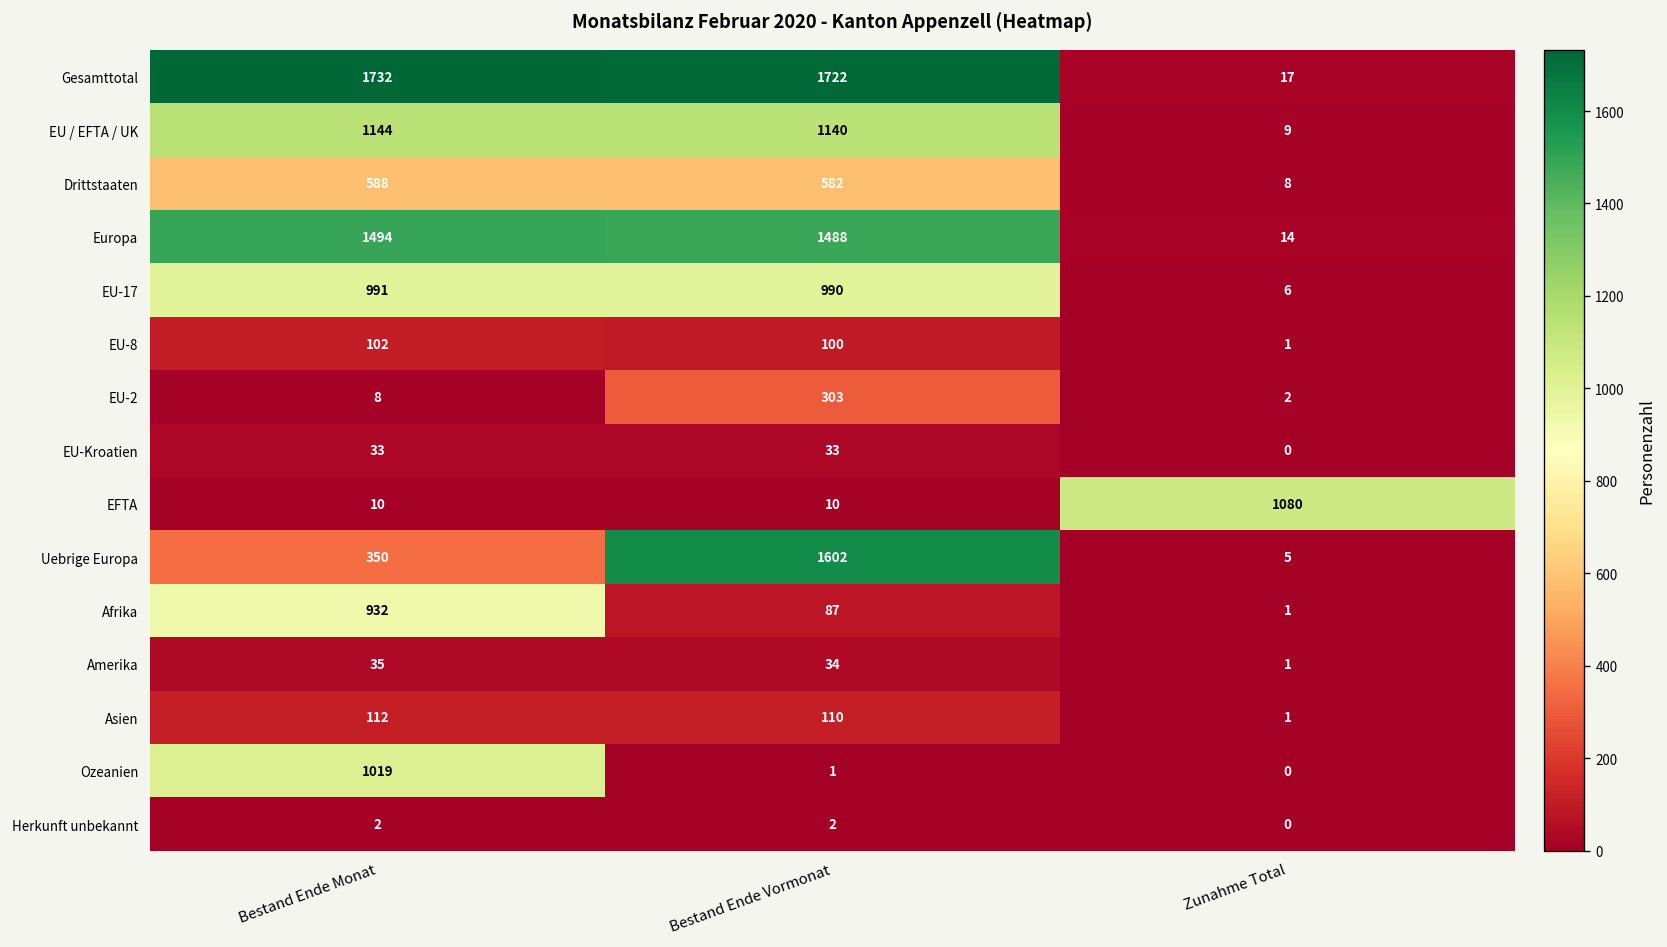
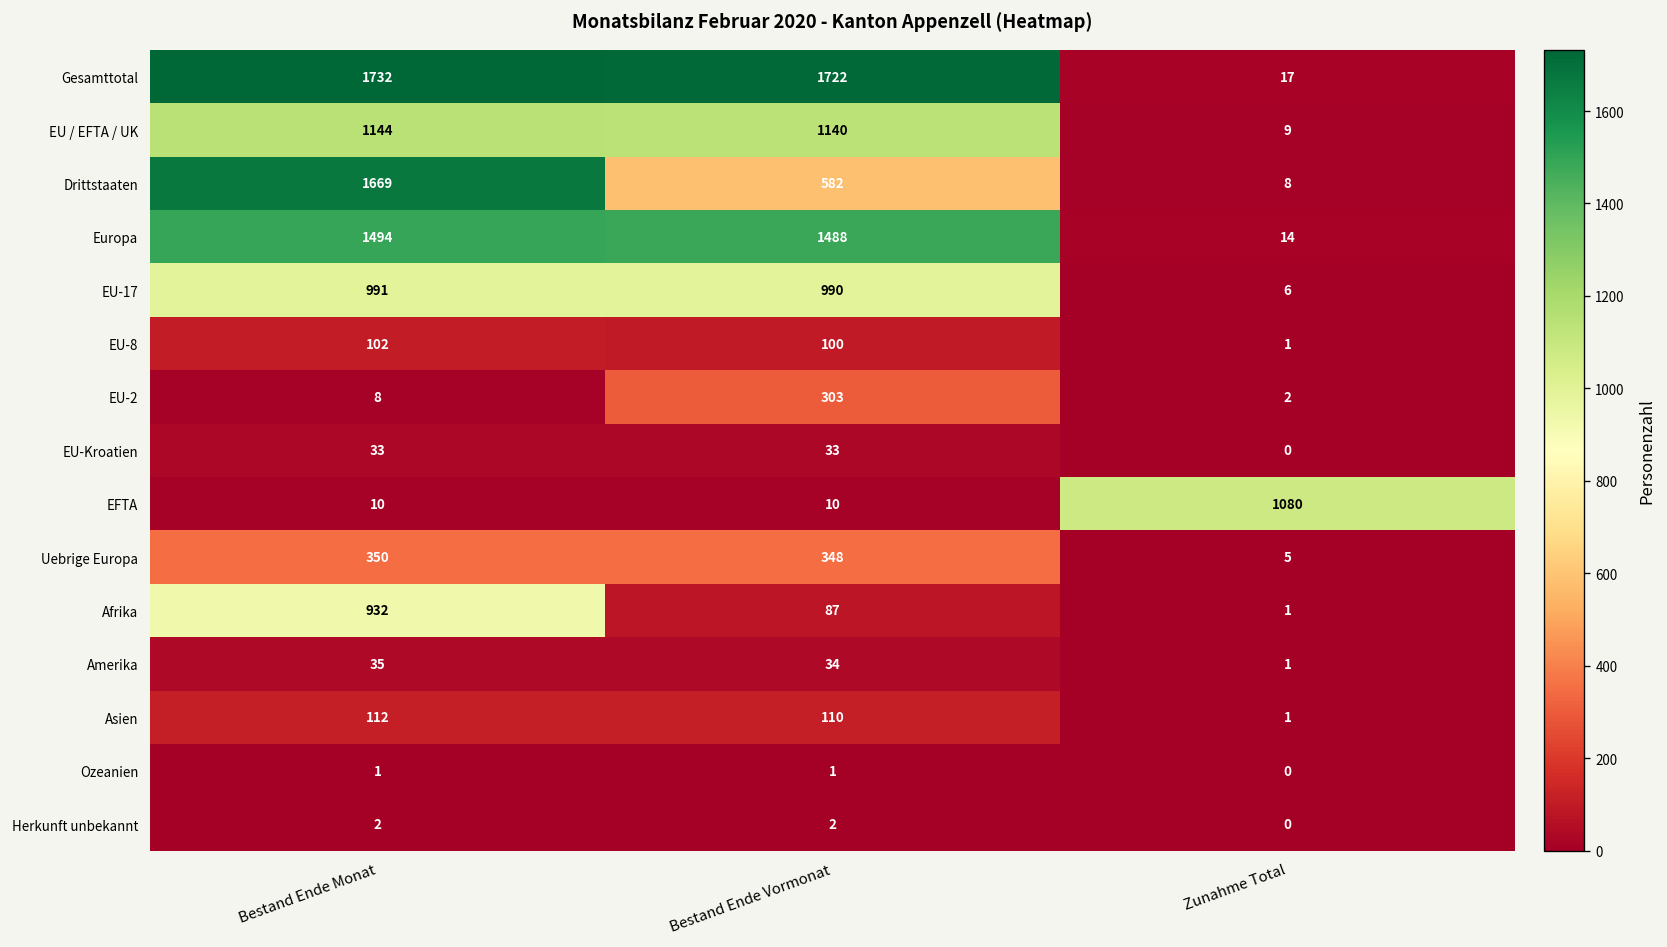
Drittstaaten, Bestand Ende Monat: 588 -> 1669
Uebrige Europa, Bestand Ende Vormonat: 1602 -> 348
Ozeanien, Bestand Ende Monat: 1019 -> 1
